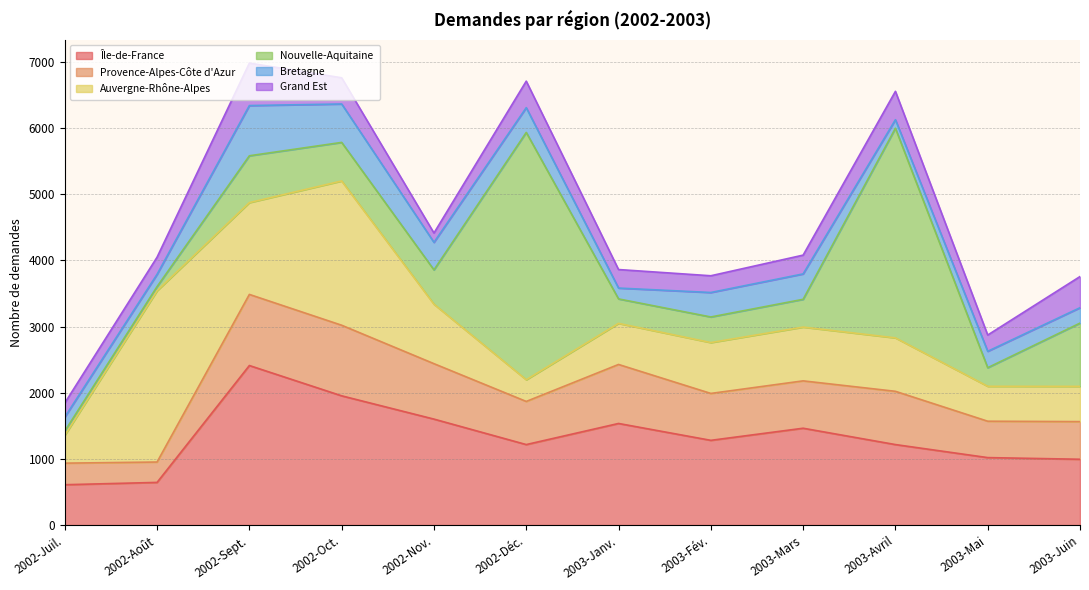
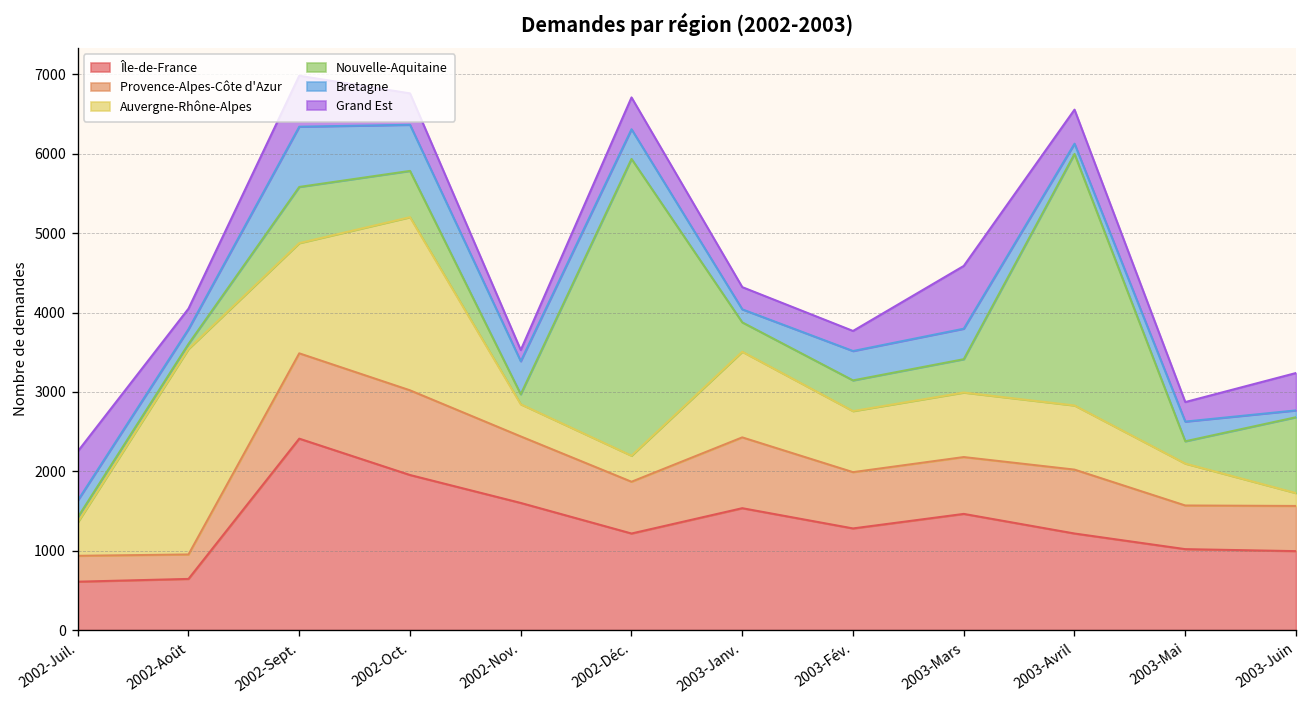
Grand Est, 2002-Juil.: 200 -> 600
Auvergne-Rhône-Alpes, 2002-Nov.: 900 -> 400
Nouvelle-Aquitaine, 2002-Nov.: 500 -> 100
Auvergne-Rhône-Alpes, 2003-Janv.: 600 -> 1100
Grand Est, 2003-Mars: 300 -> 800
Auvergne-Rhône-Alpes, 2003-Juin: 500 -> 200
Bretagne, 2003-Juin: 200 -> 100
